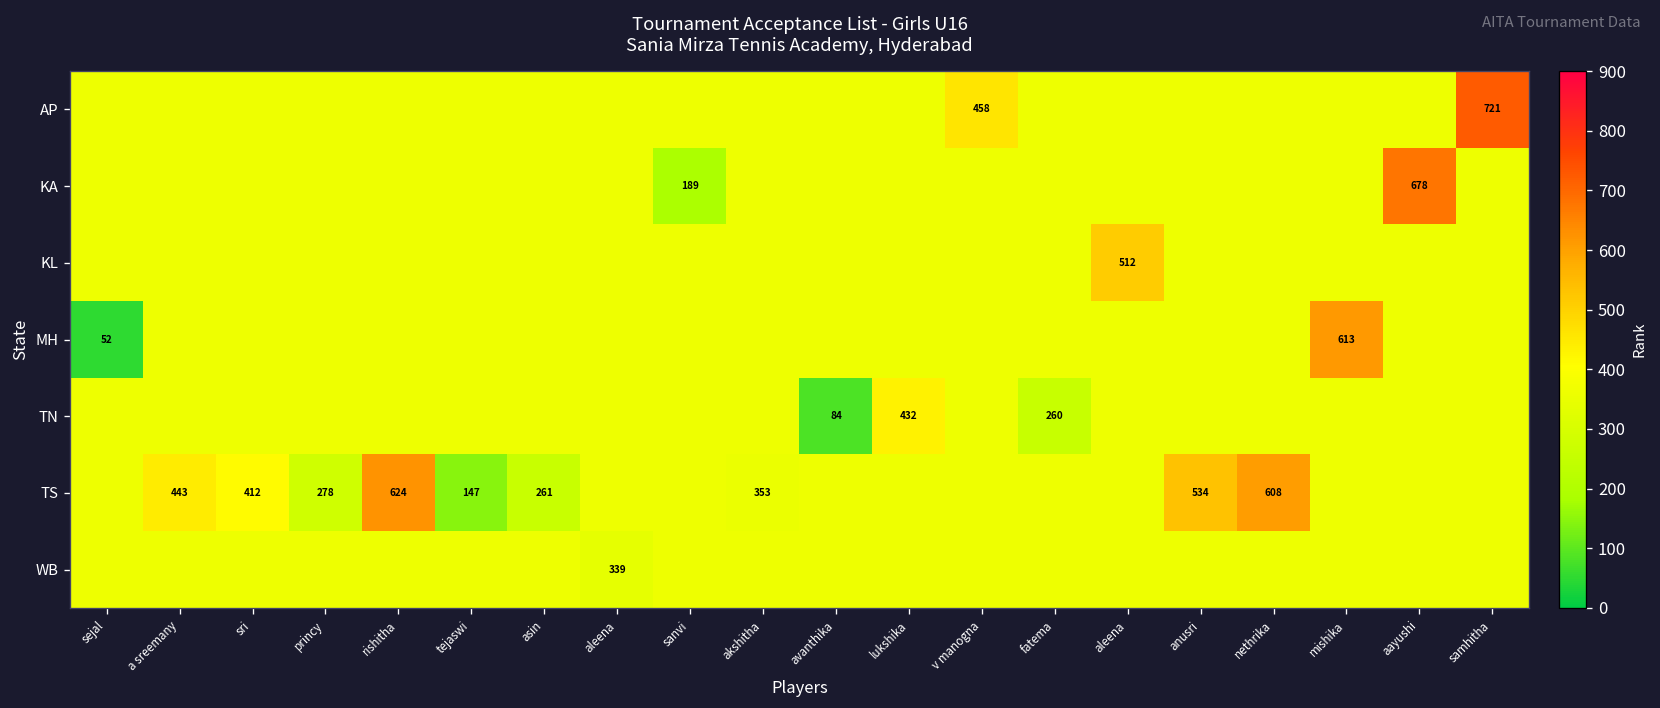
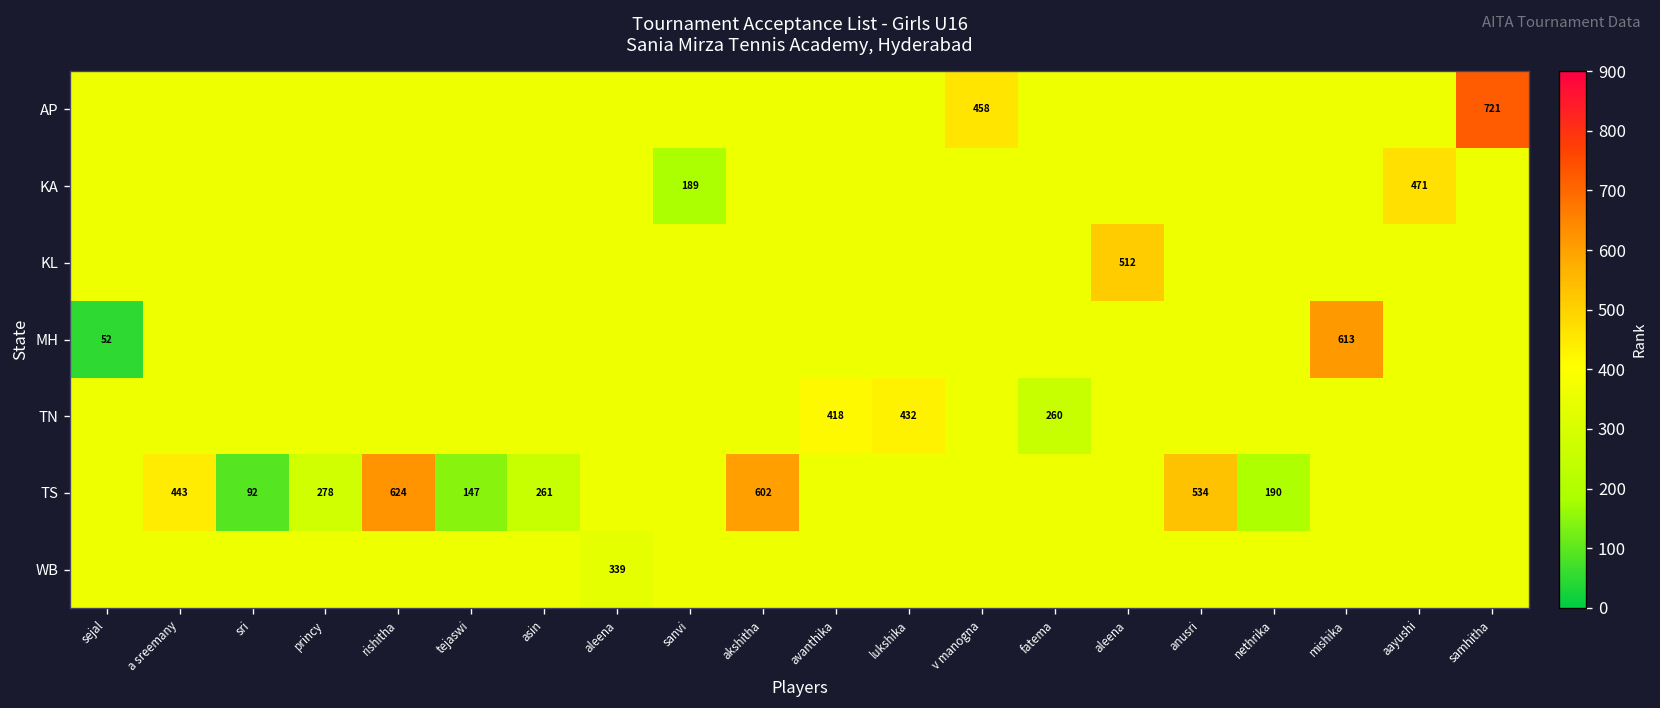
KA, aayushi: 678 -> 471
TN, avanthika: 84 -> 418
TS, sri: 412 -> 92
TS, akshitha: 353 -> 602
TS, nethrika: 608 -> 190
